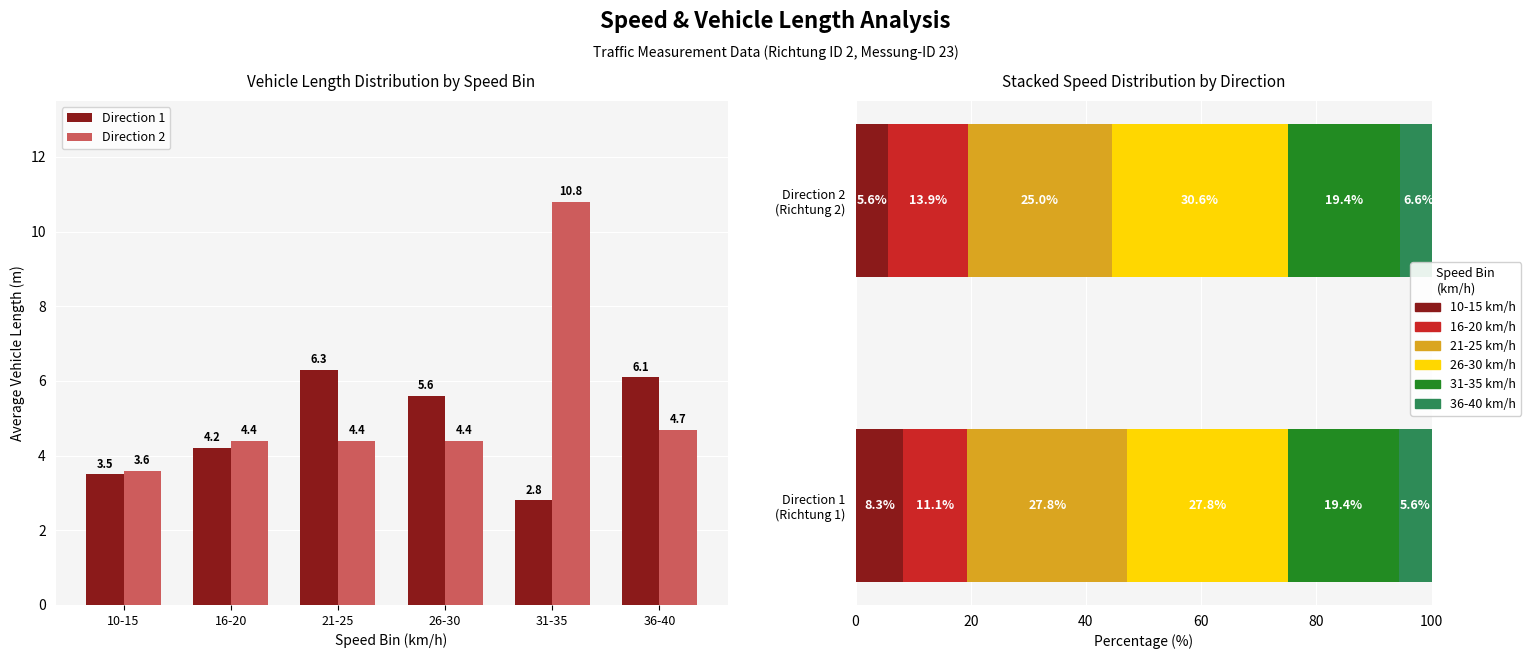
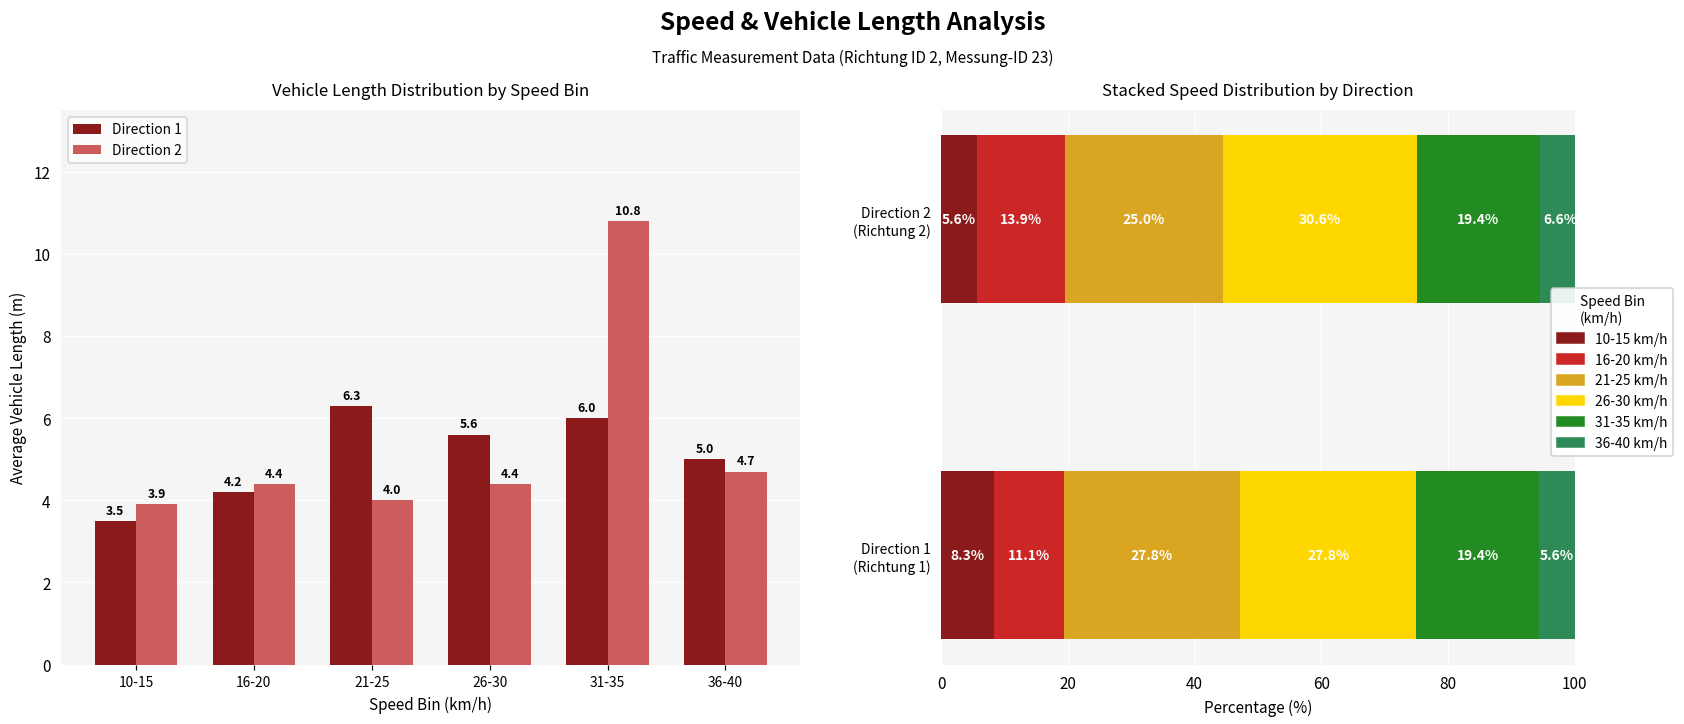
Vehicle Length Distribution by Speed Bin, Direction 2, 10-15: 3.6 -> 3.9
Vehicle Length Distribution by Speed Bin, Direction 2, 21-25: 4.4 -> 4.0
Vehicle Length Distribution by Speed Bin, Direction 1, 31-35: 2.8 -> 6.0
Vehicle Length Distribution by Speed Bin, Direction 1, 36-40: 6.1 -> 5.0
